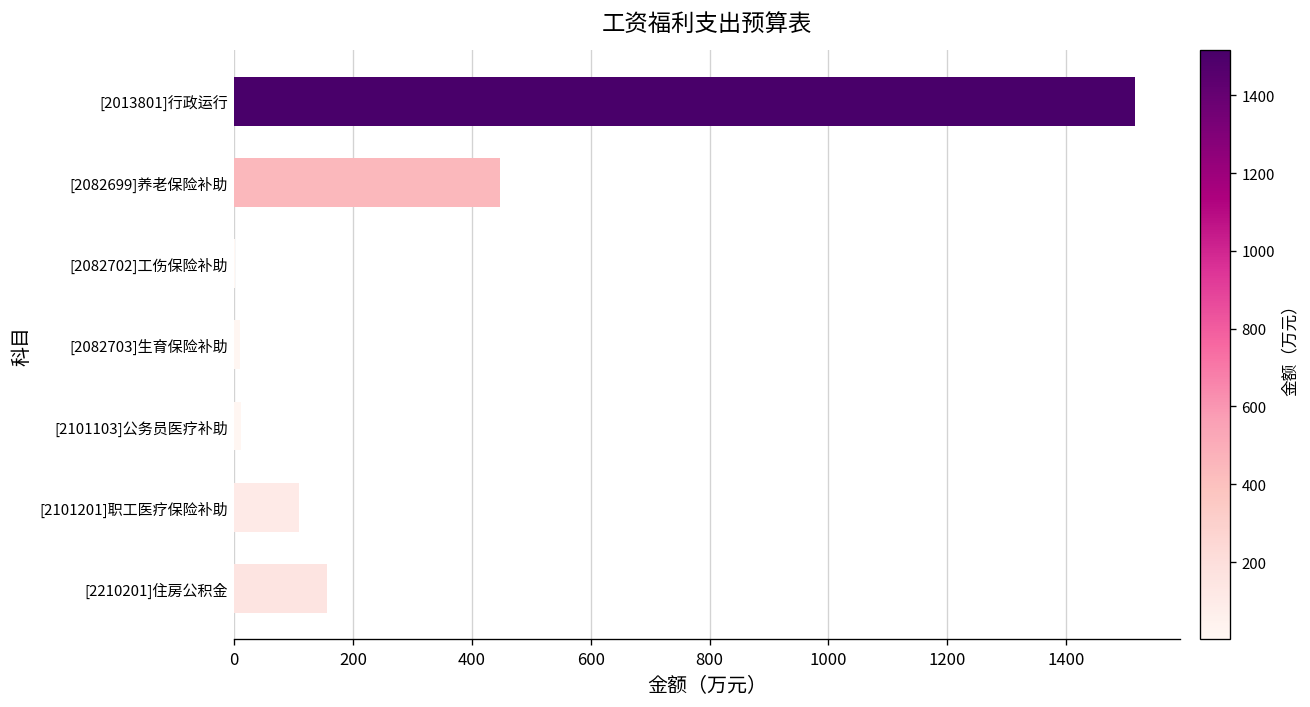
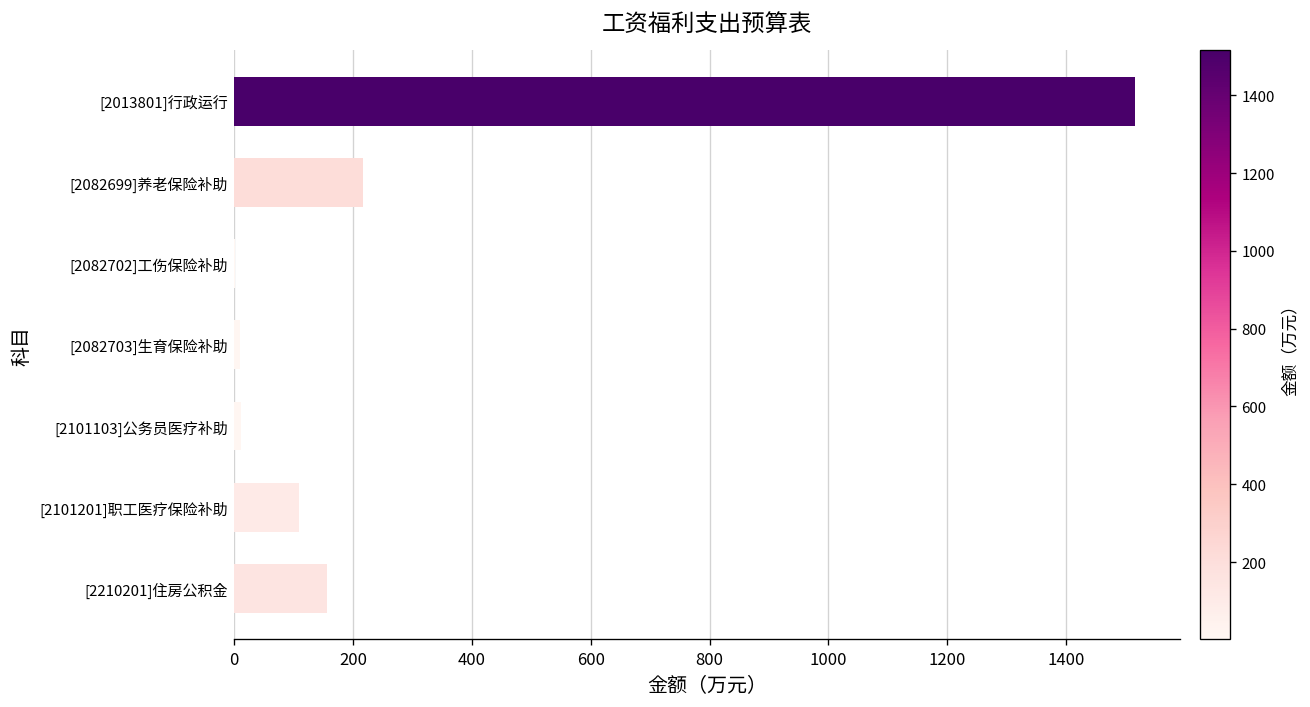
[2082699]养老保险补助: 450 -> 220
